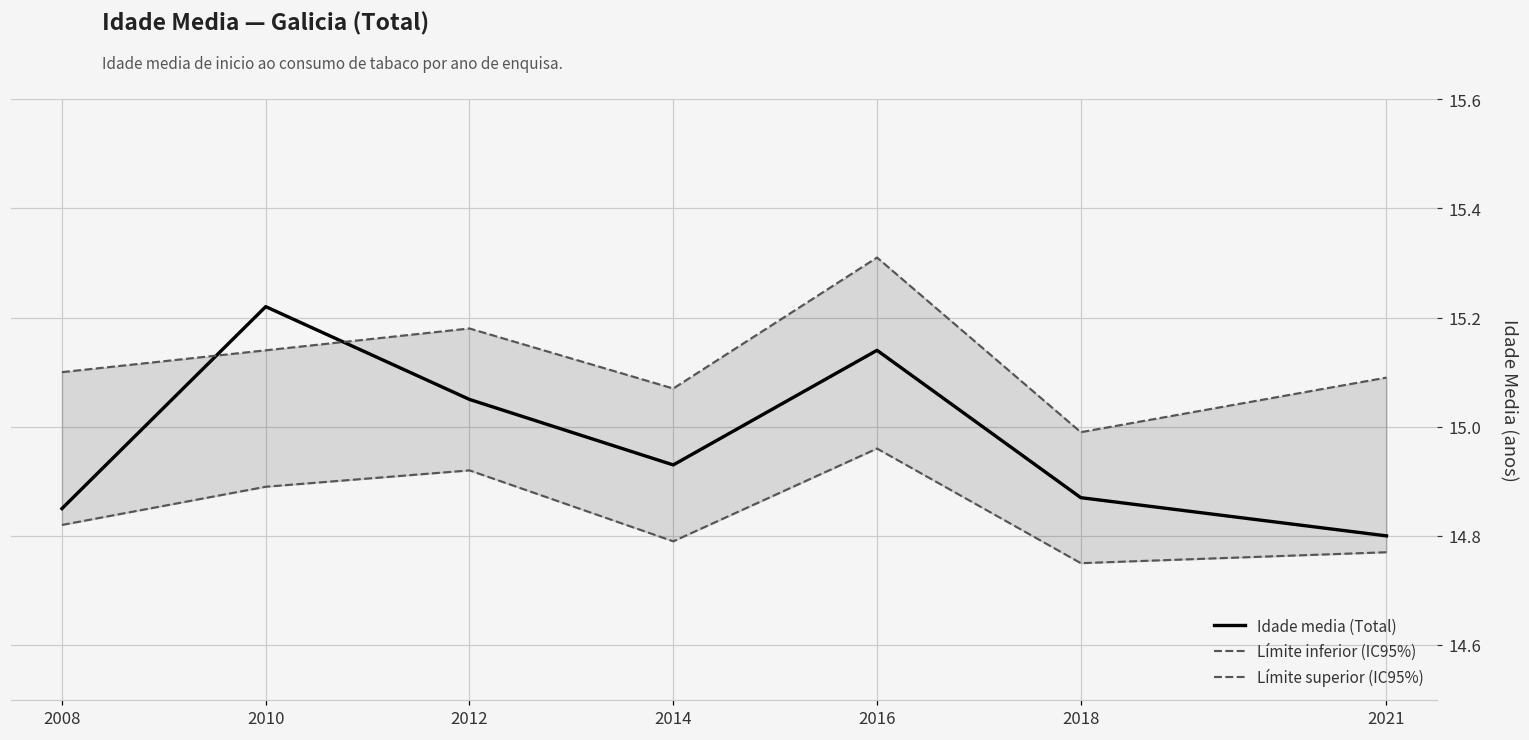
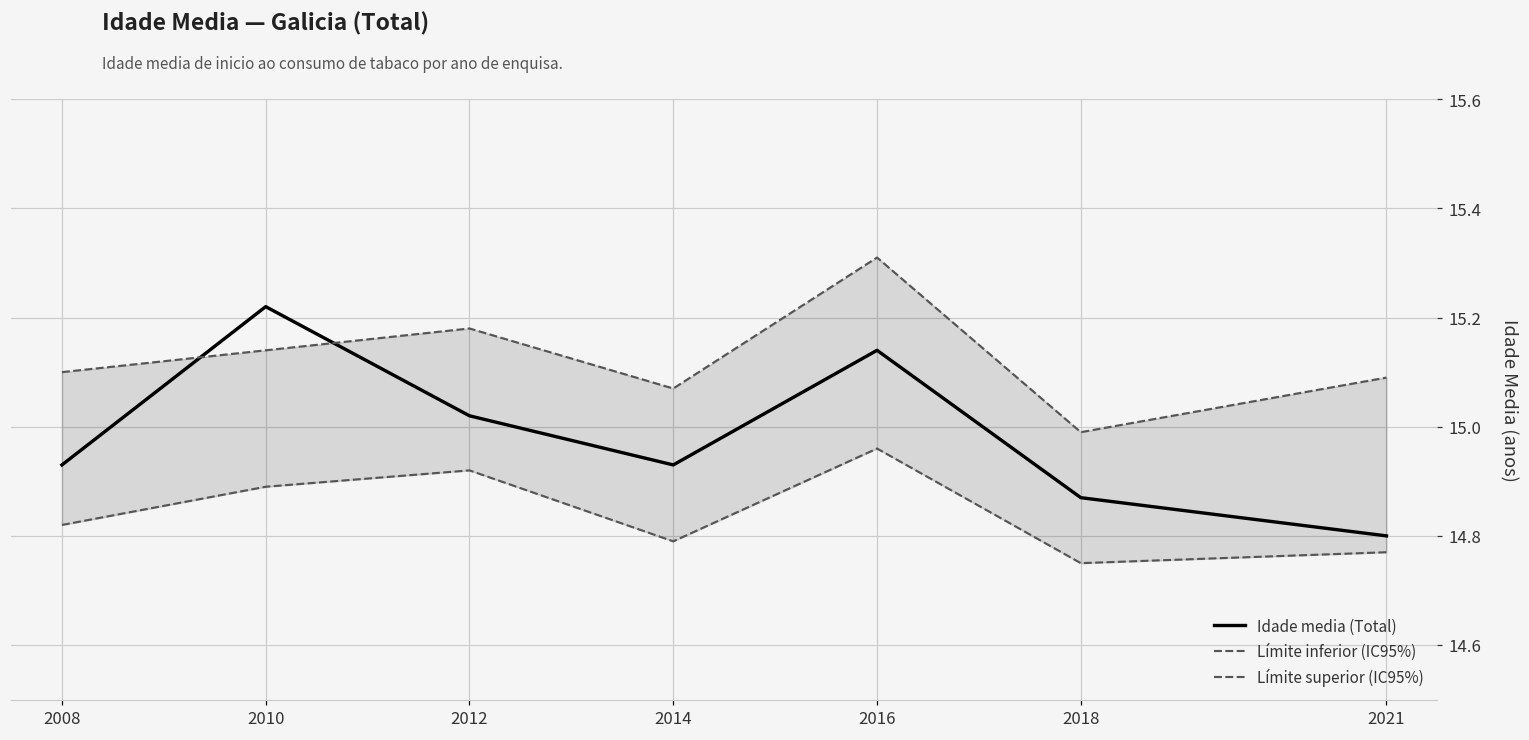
Idade media (Total), 2008: 14.85 -> 14.93
Idade media (Total), 2012: 15.05 -> 15.02
